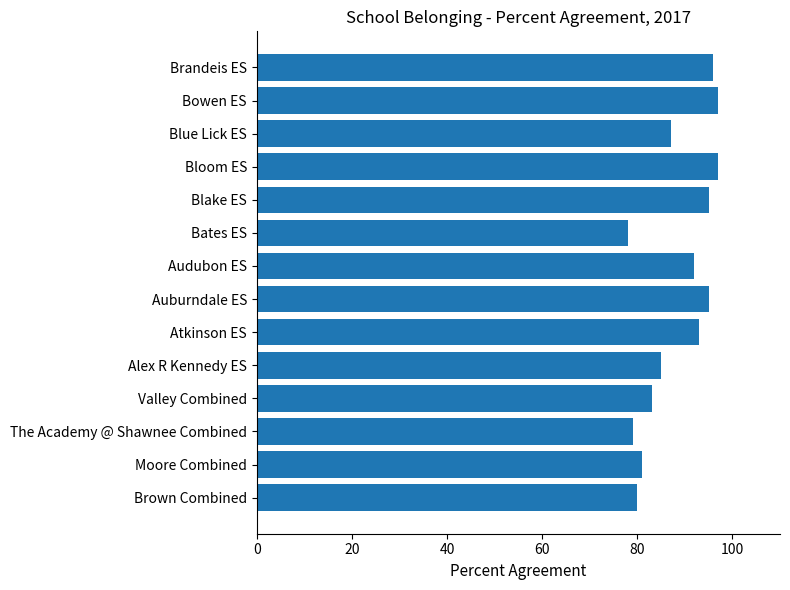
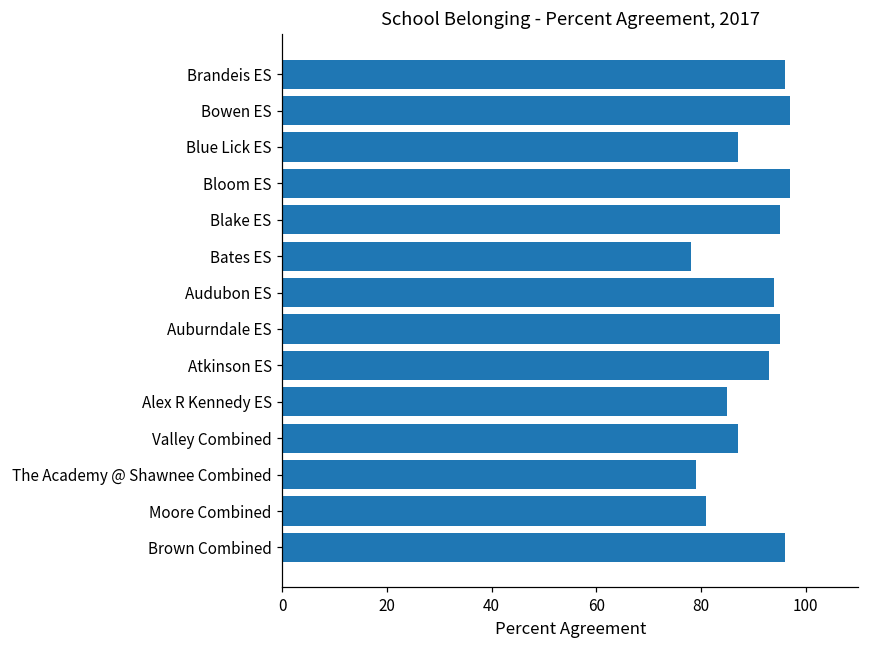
Audubon ES: 92 -> 94
Valley Combined: 83 -> 87
Brown Combined: 80 -> 96
